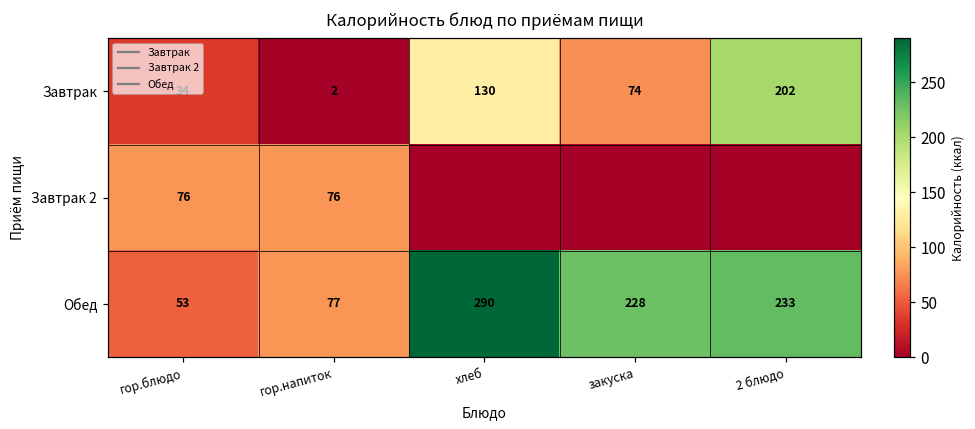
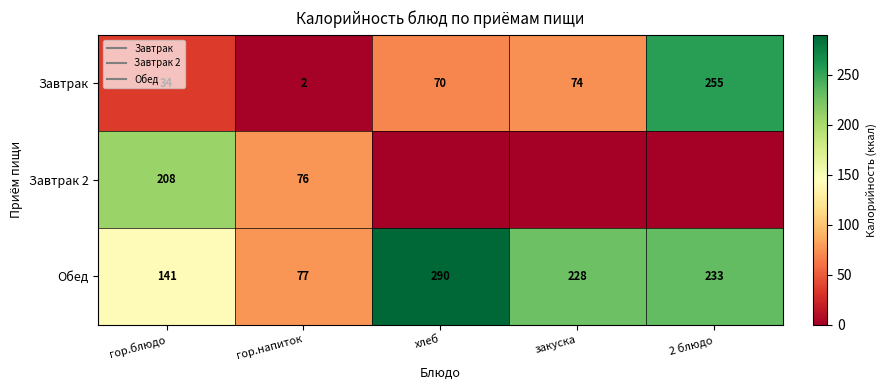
Завтрак, хлеб: 130 -> 70
Завтрак, 2 блюдо: 202 -> 255
Завтрак 2, гор.блюдо: 76 -> 208
Обед, гор.блюдо: 53 -> 141
